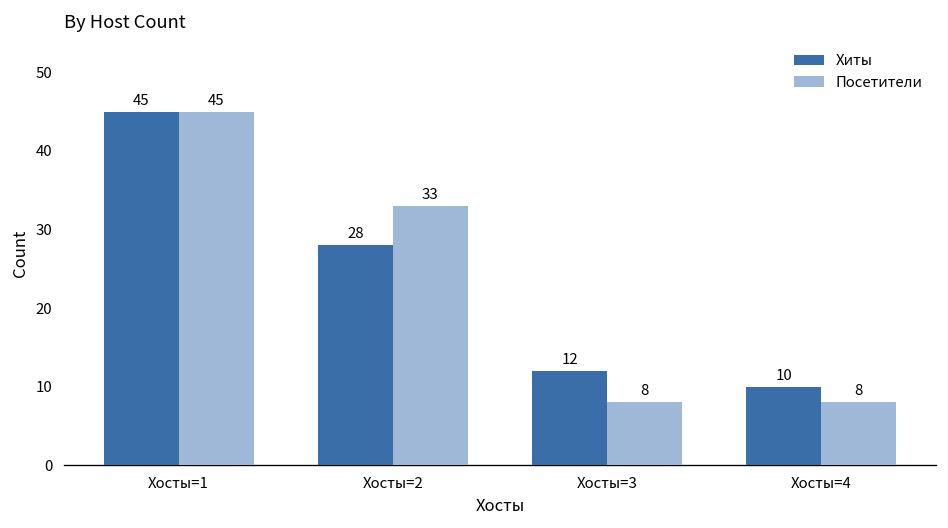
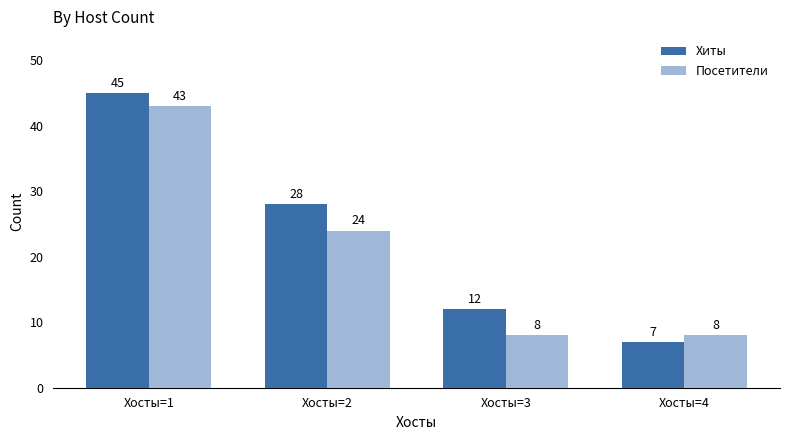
Посетители, Хосты=1: 45 -> 43
Посетители, Хосты=2: 33 -> 24
Хиты, Хосты=4: 10 -> 7
